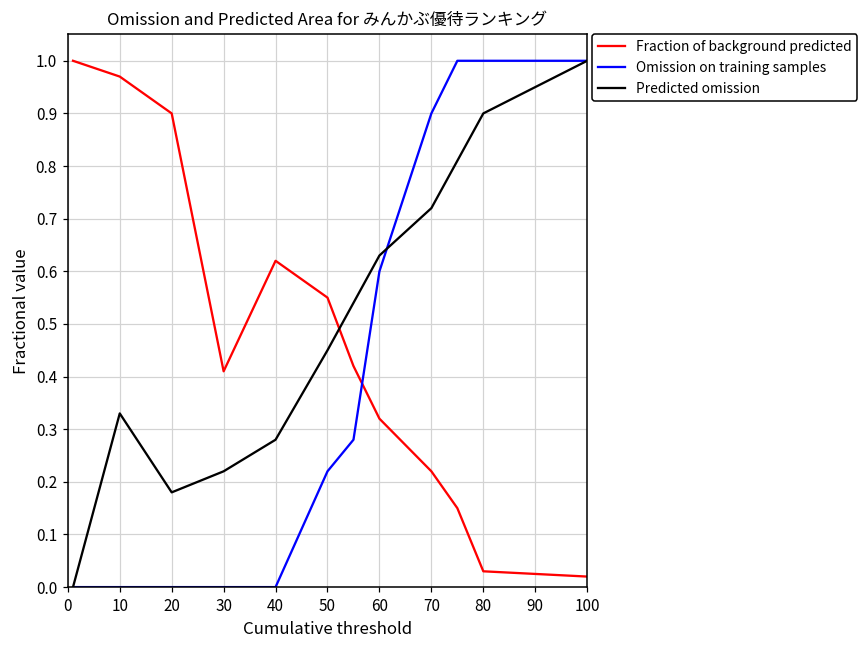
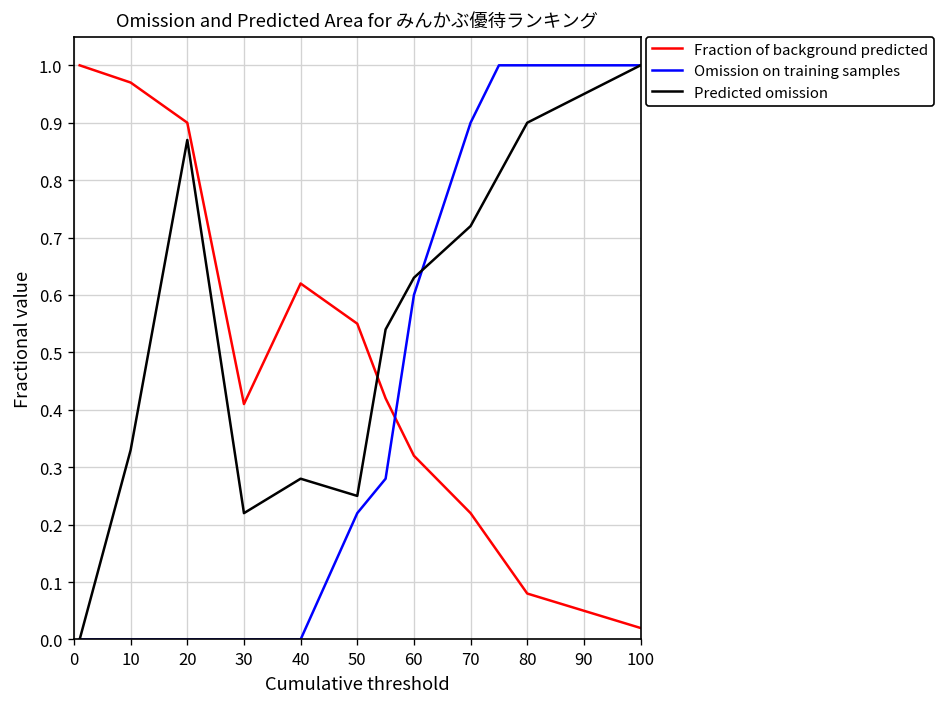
Predicted omission, 20: 0.18 -> 0.87
Predicted omission, 50: 0.45 -> 0.25
Fraction of background predicted, 80: 0.03 -> 0.08
